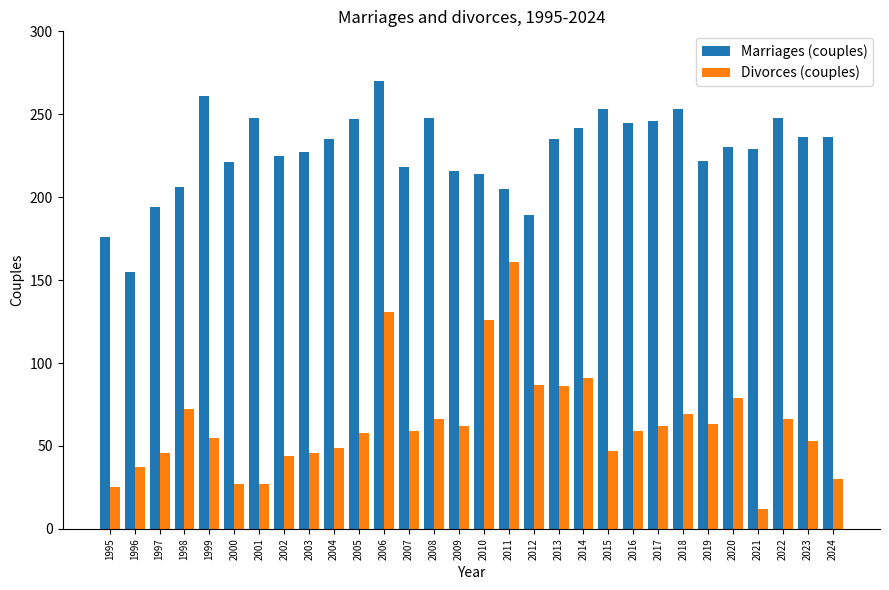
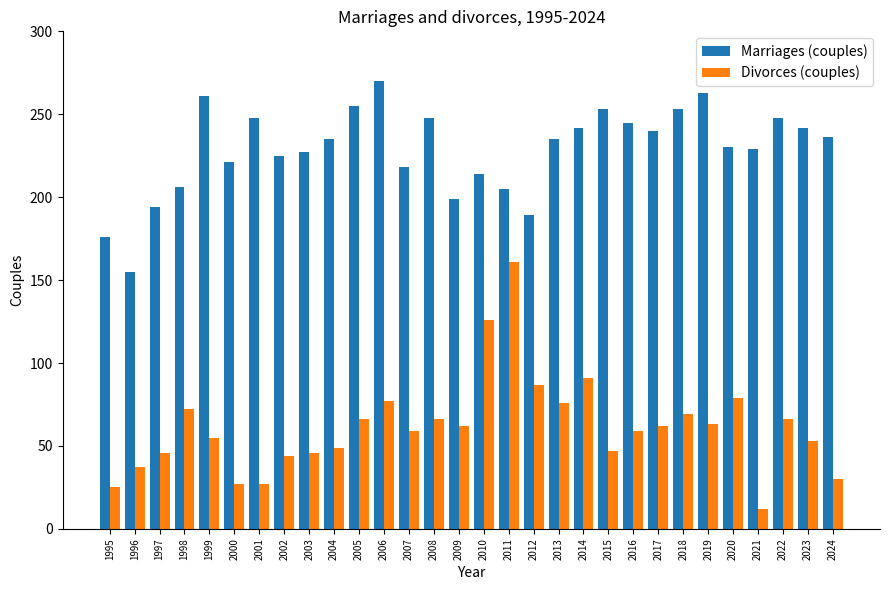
Marriages (couples), 2005: 247 -> 255
Divorces (couples), 2005: 58 -> 66
Divorces (couples), 2006: 131 -> 77
Marriages (couples), 2009: 216 -> 199
Divorces (couples), 2013: 86 -> 76
Marriages (couples), 2017: 246 -> 240
Marriages (couples), 2019: 222 -> 263
Marriages (couples), 2023: 236 -> 242
